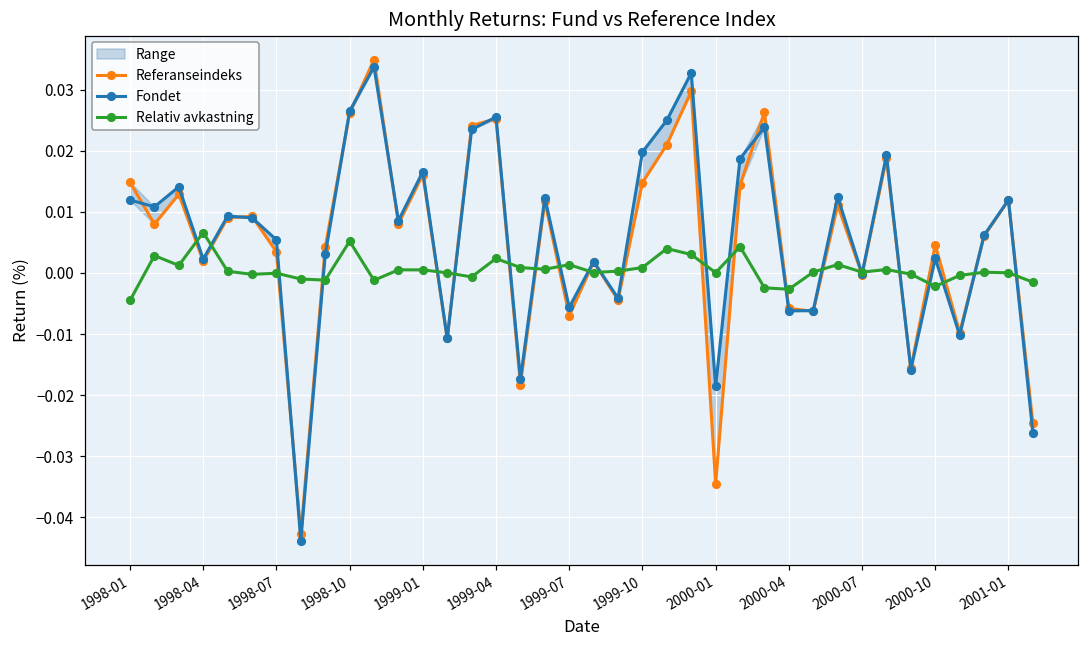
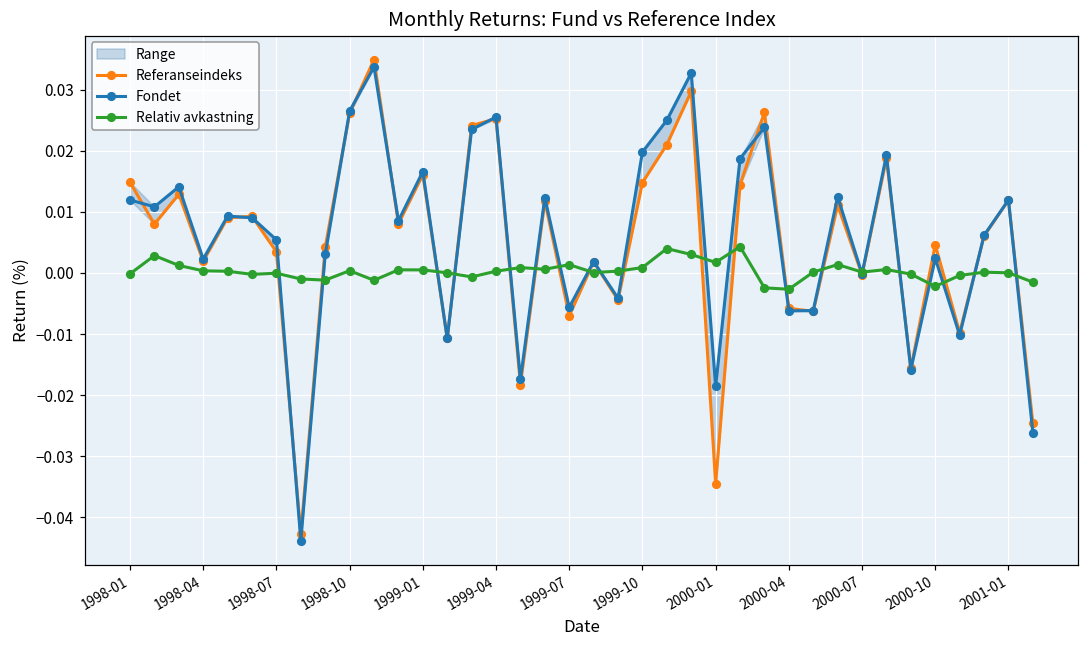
Relativ avkastning, 1998-01: -0.005 -> 0.000
Relativ avkastning, 1998-04: 0.007 -> 0.000
Relativ avkastning, 1998-10: 0.005 -> 0.000
Relativ avkastning, 1999-04: 0.002 -> 0.000
Relativ avkastning, 2000-01: 0.000 -> 0.002
